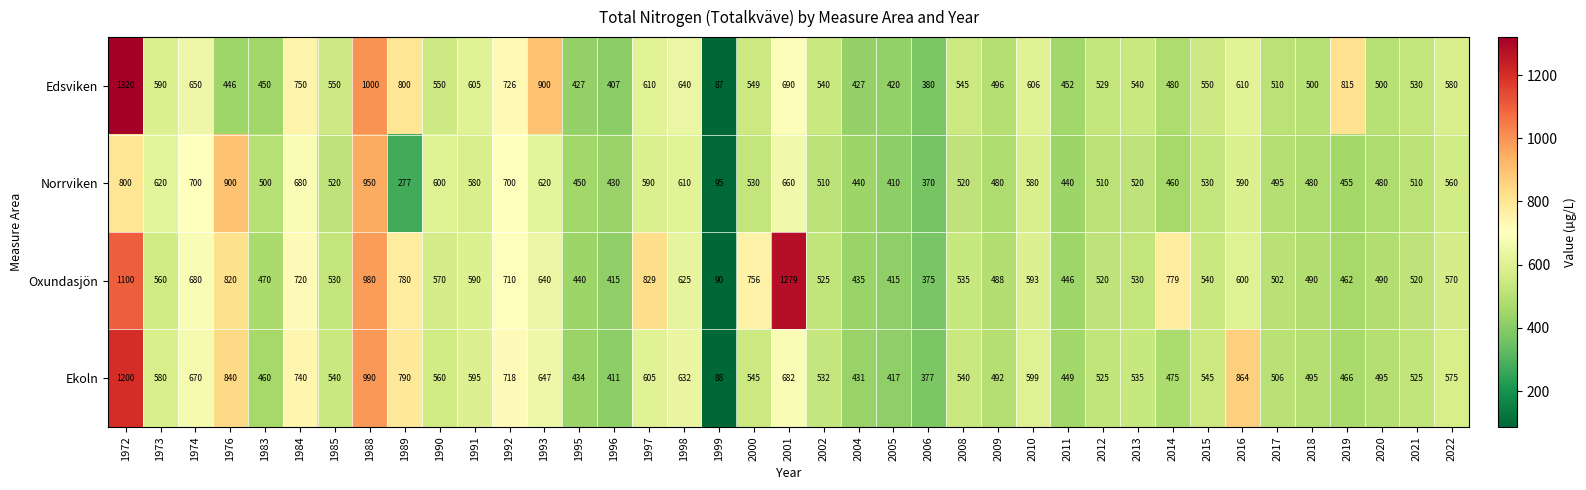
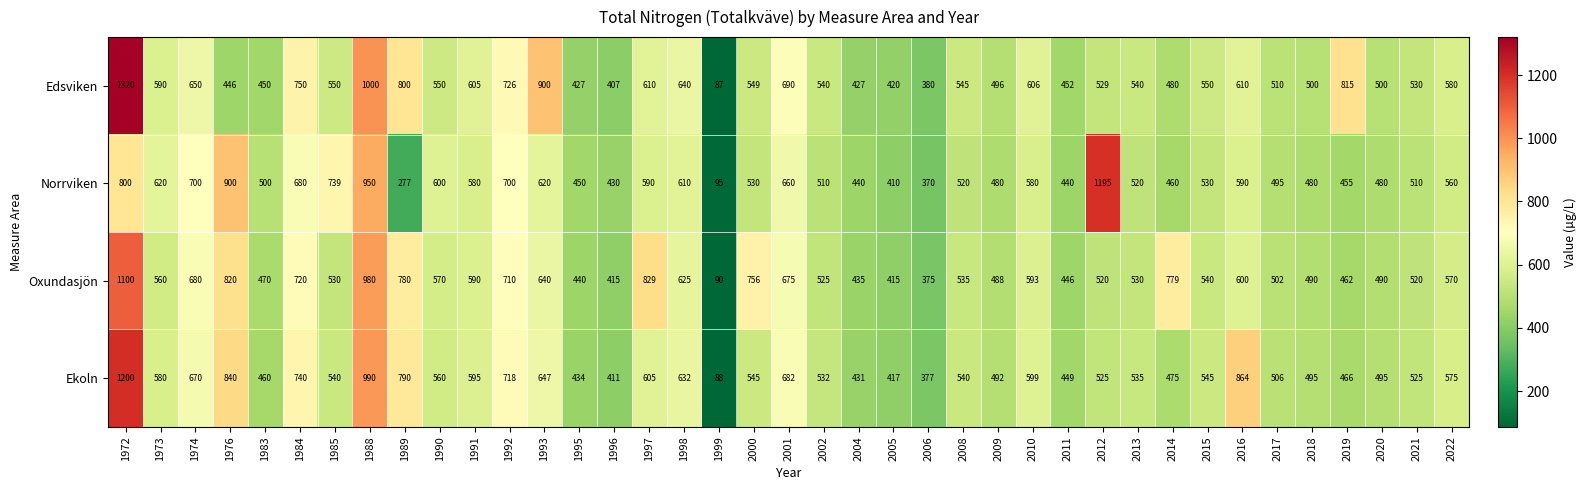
Norrviken, 1985: 520 -> 739
Norrviken, 2012: 510 -> 1195
Oxundasjön, 2001: 1279 -> 675
